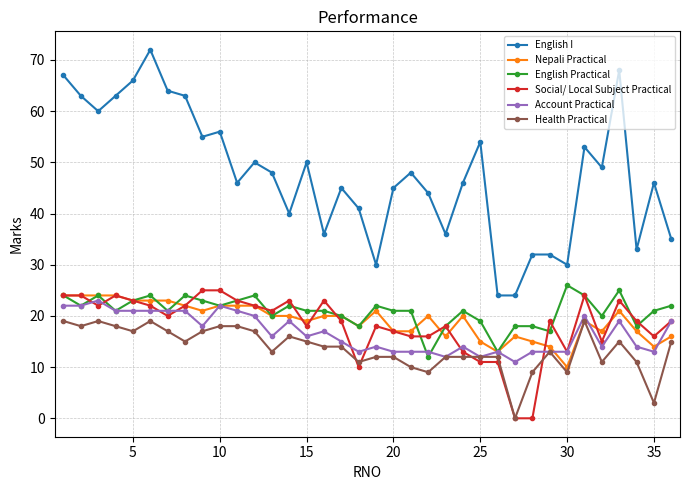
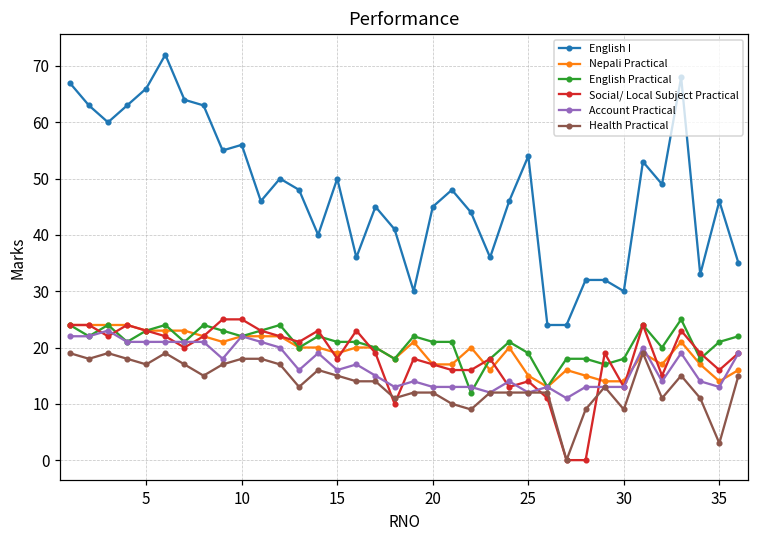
Social/ Local Subject Practical, 25: 11 -> 14
Nepali Practical, 30: 10 -> 14
English Practical, 30: 26 -> 18
